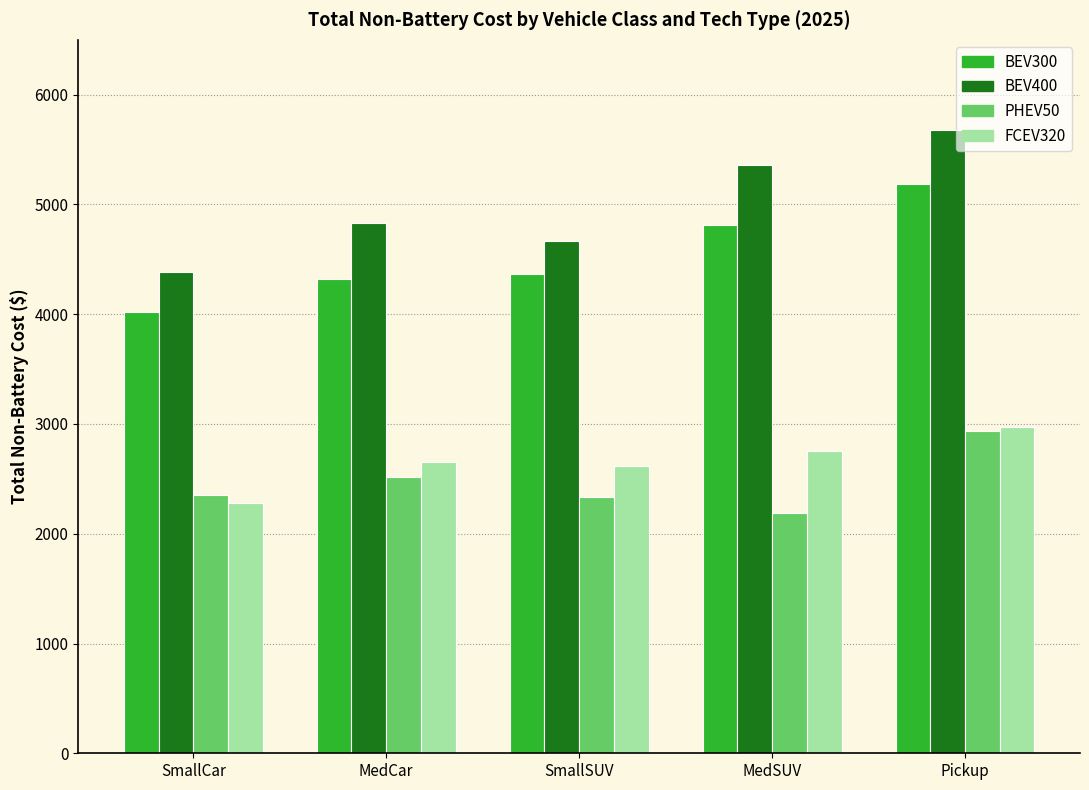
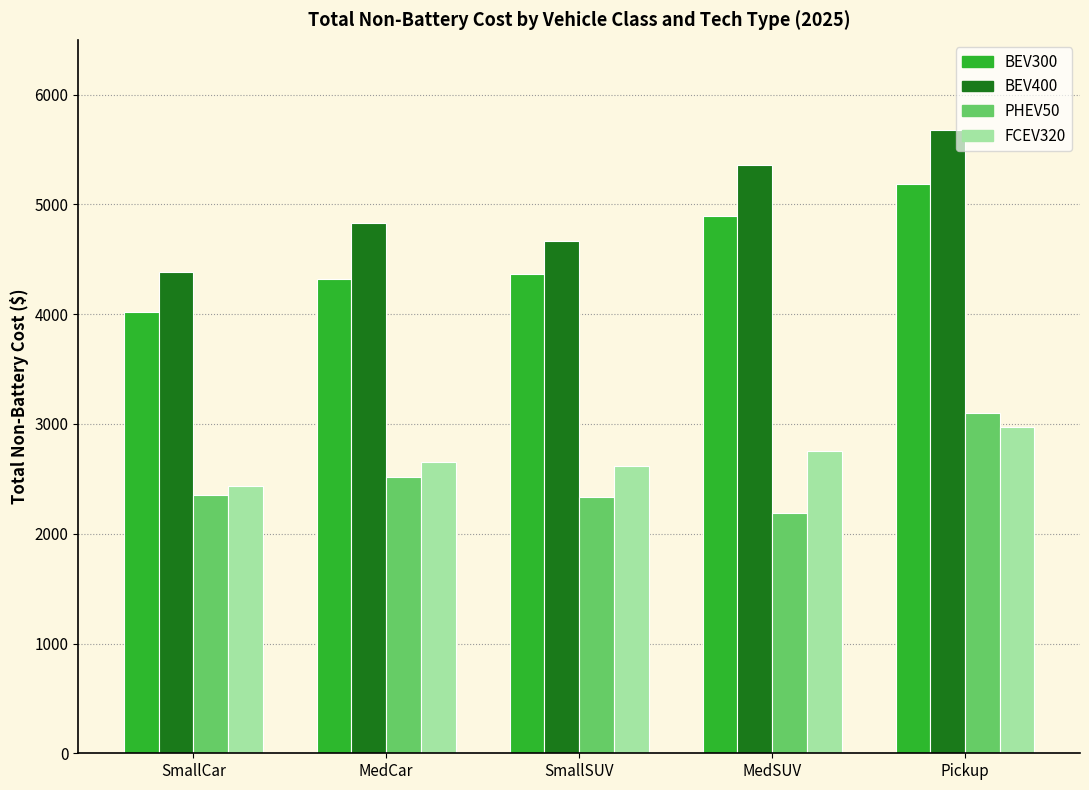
FCEV320, SmallCar: 2280 -> 2440
BEV300, MedSUV: 4810 -> 4890
PHEV50, Pickup: 2930 -> 3100
